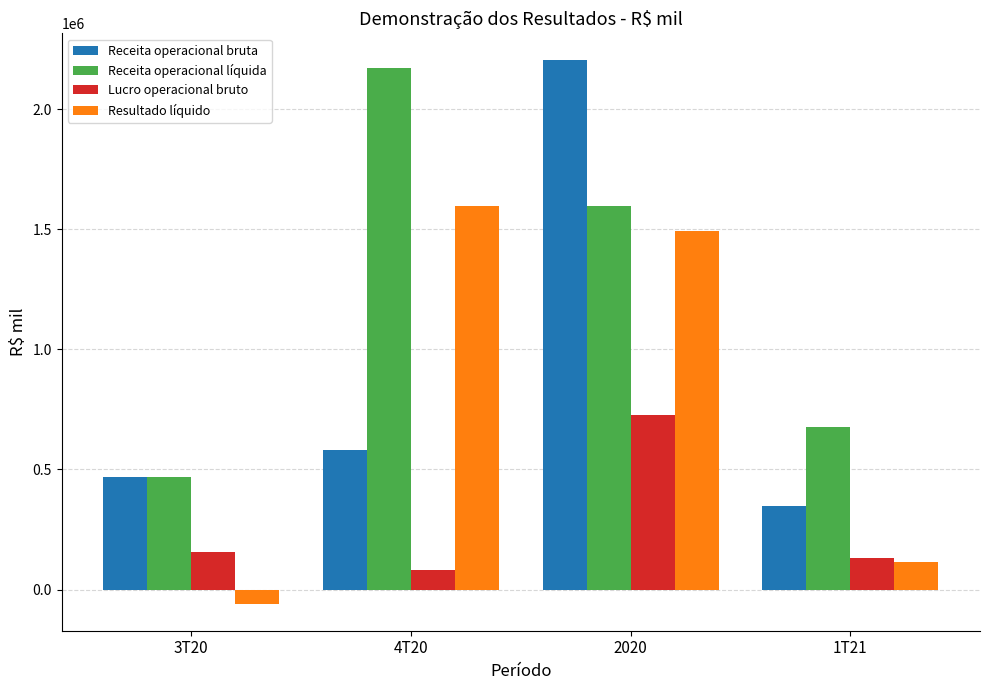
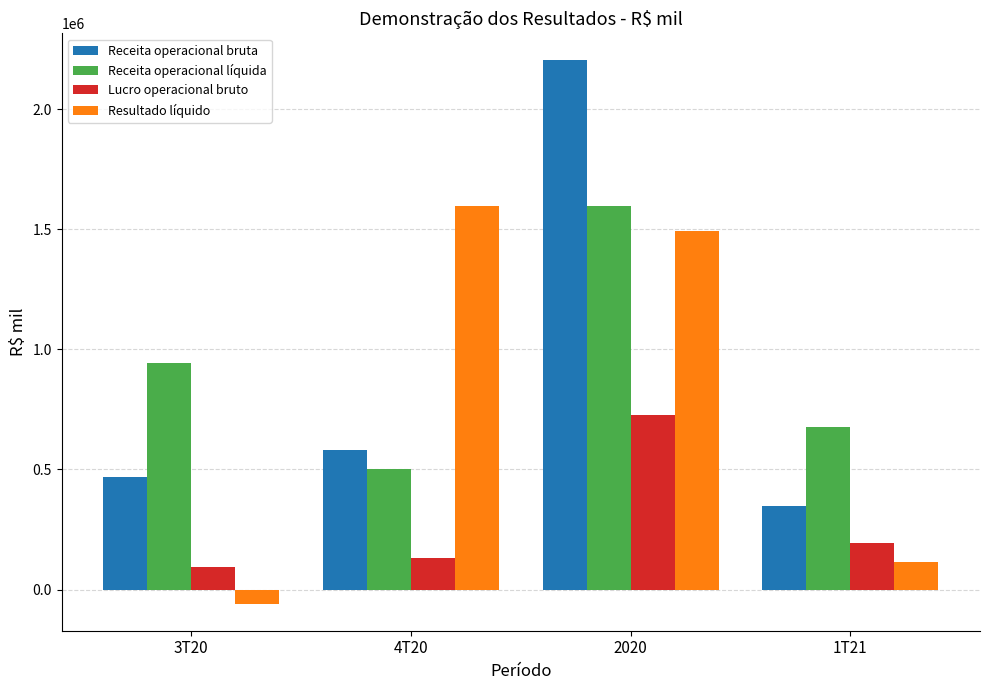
Receita operacional líquida, 3T20: 470000 -> 940000
Lucro operacional bruto, 3T20: 160000 -> 90000
Receita operacional líquida, 4T20: 2170000 -> 500000
Lucro operacional bruto, 4T20: 80000 -> 130000
Lucro operacional bruto, 1T21: 130000 -> 190000
